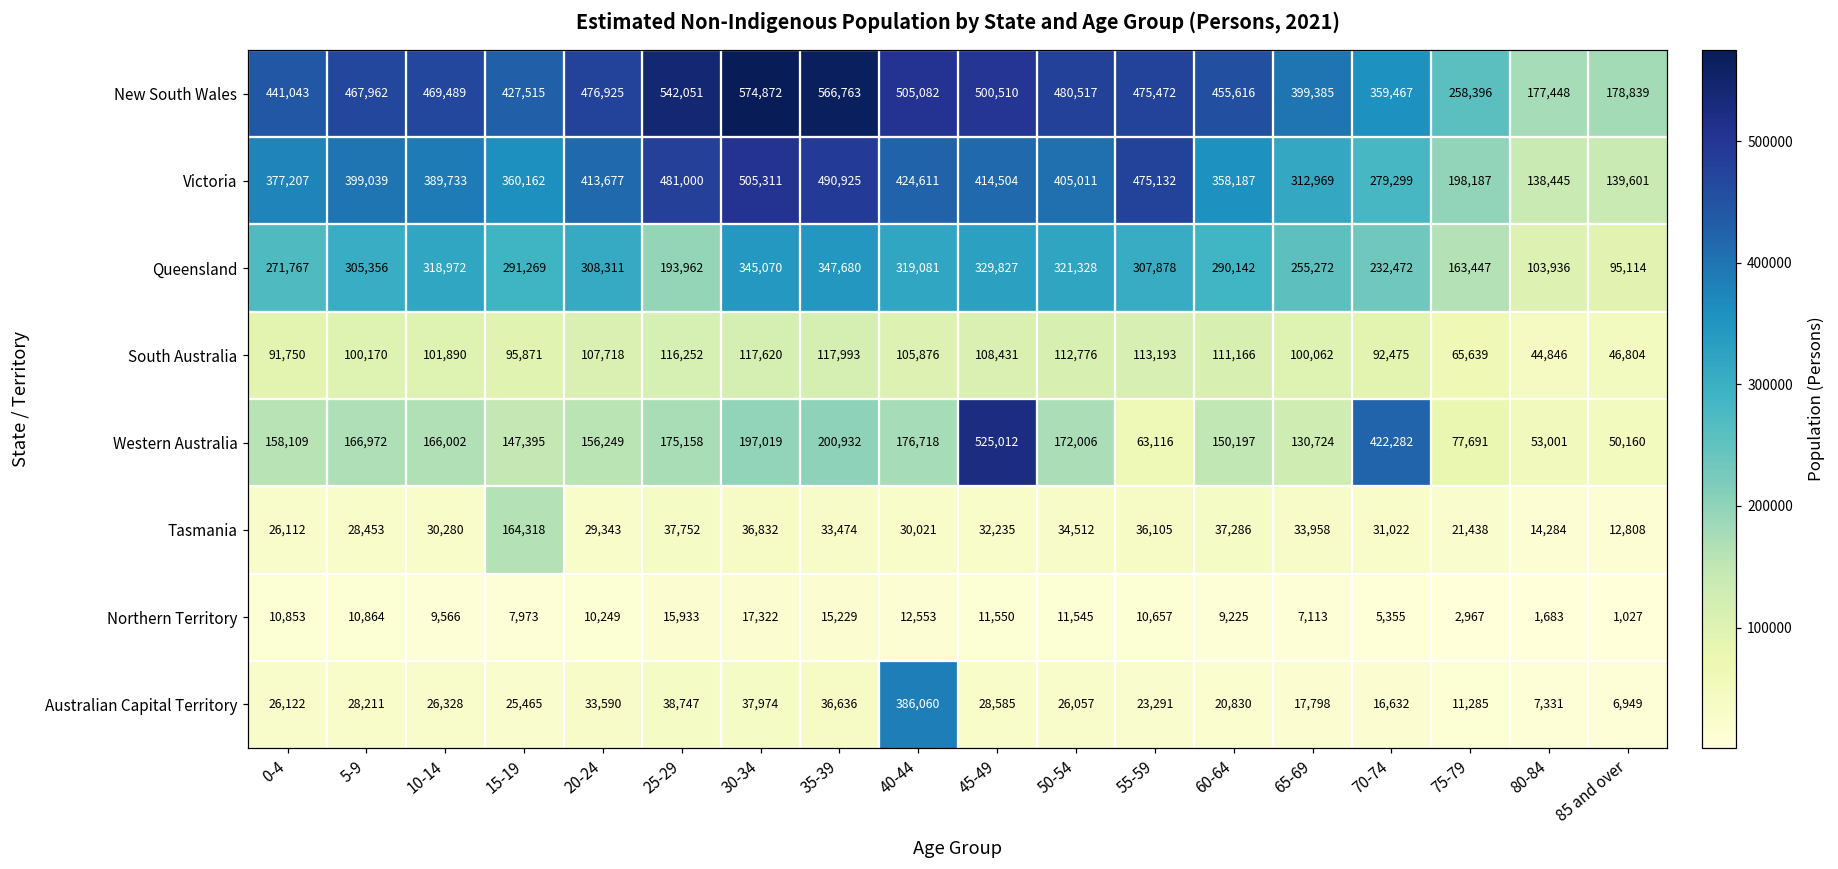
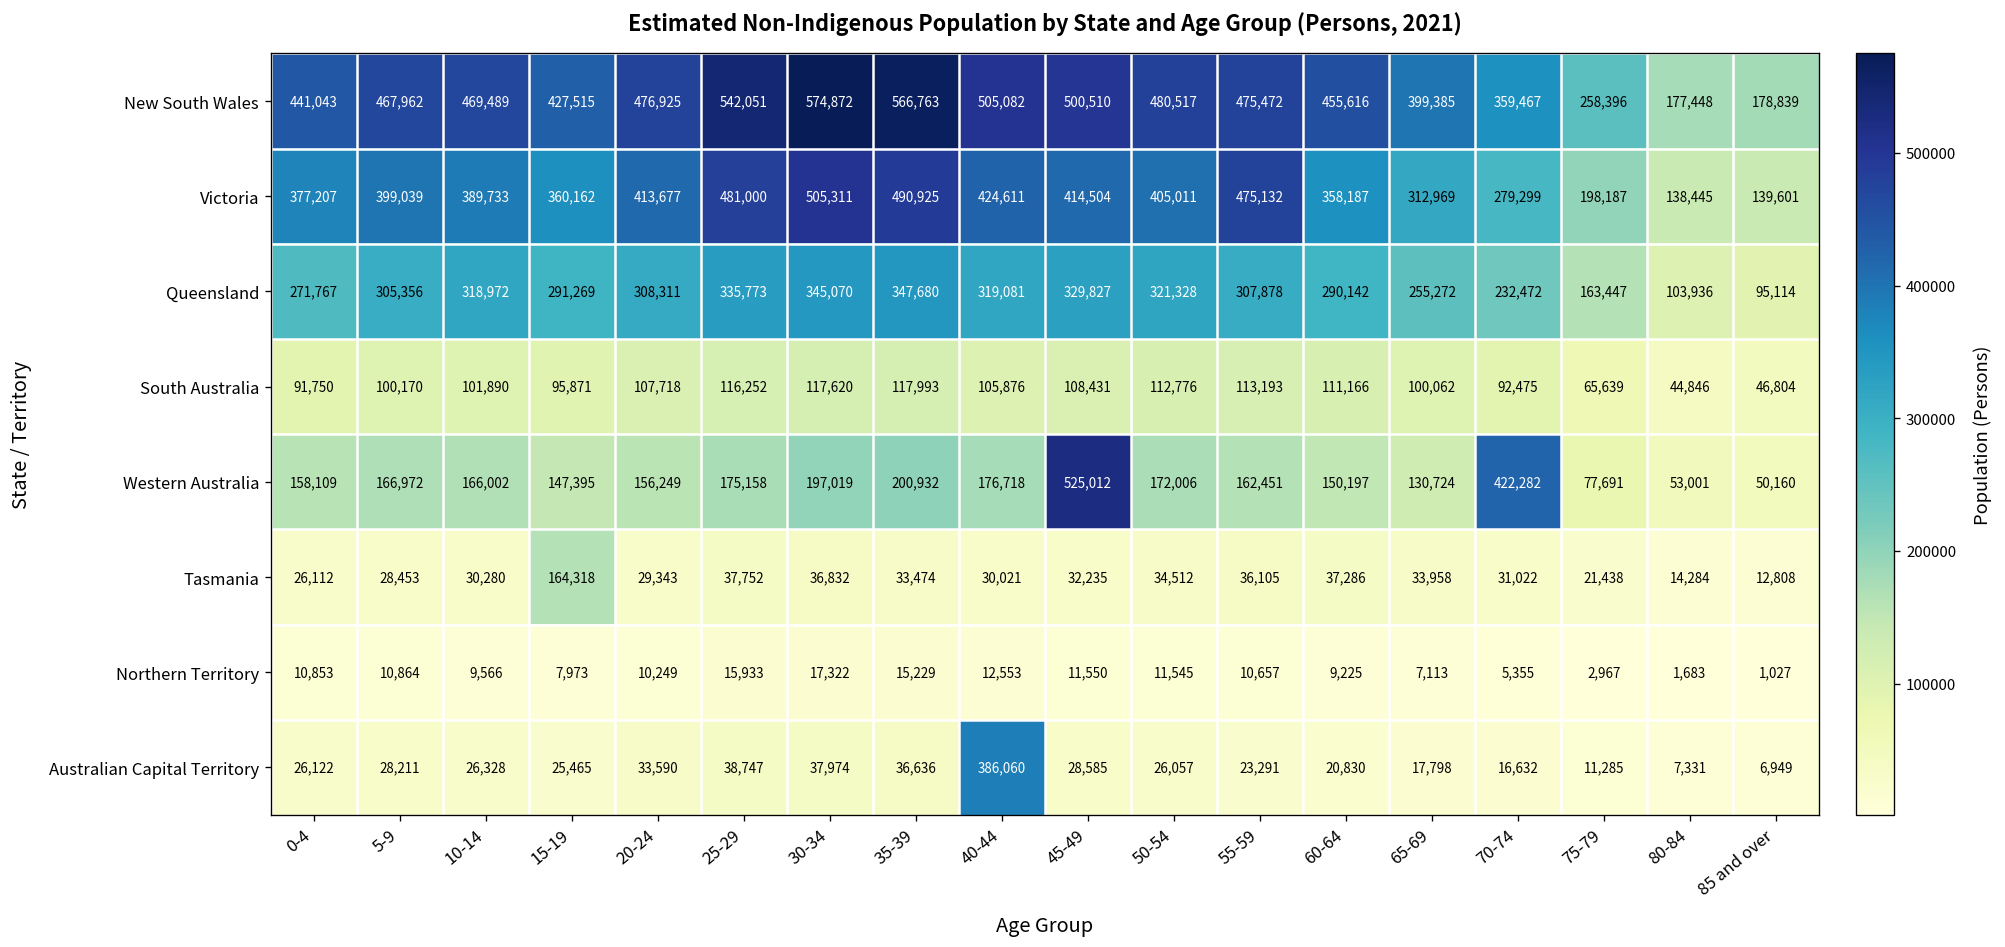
Queensland, 25-29: 193,962 -> 335,773
Western Australia, 55-59: 63,116 -> 162,451
